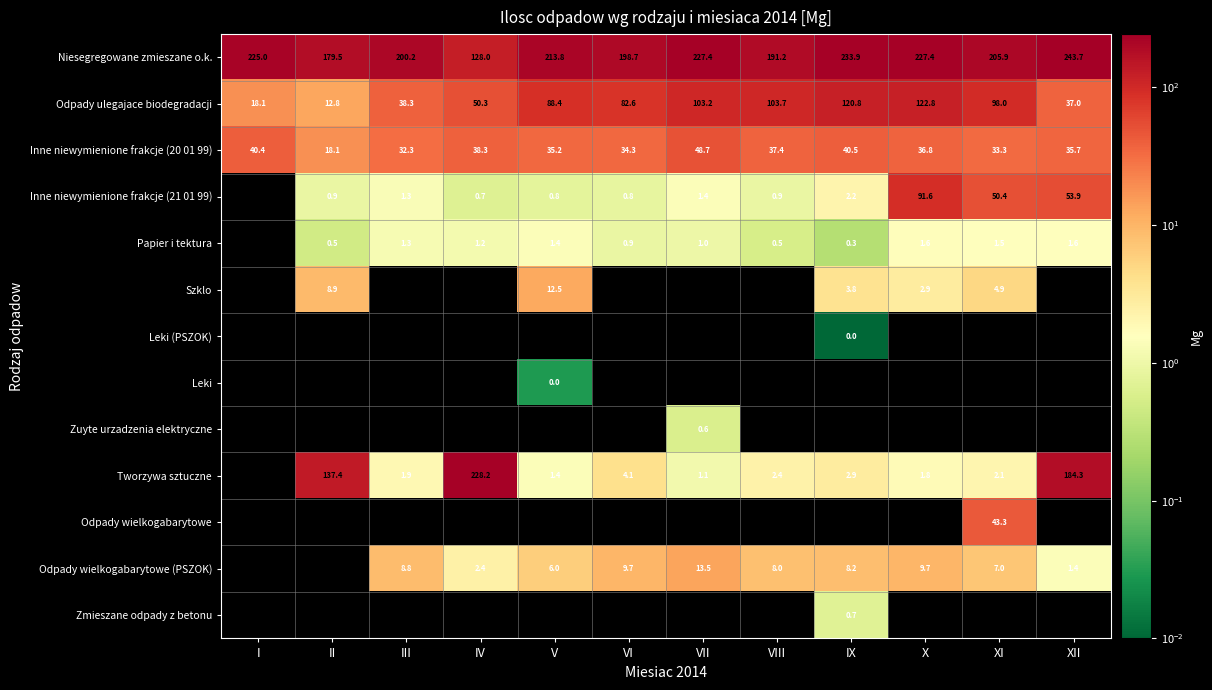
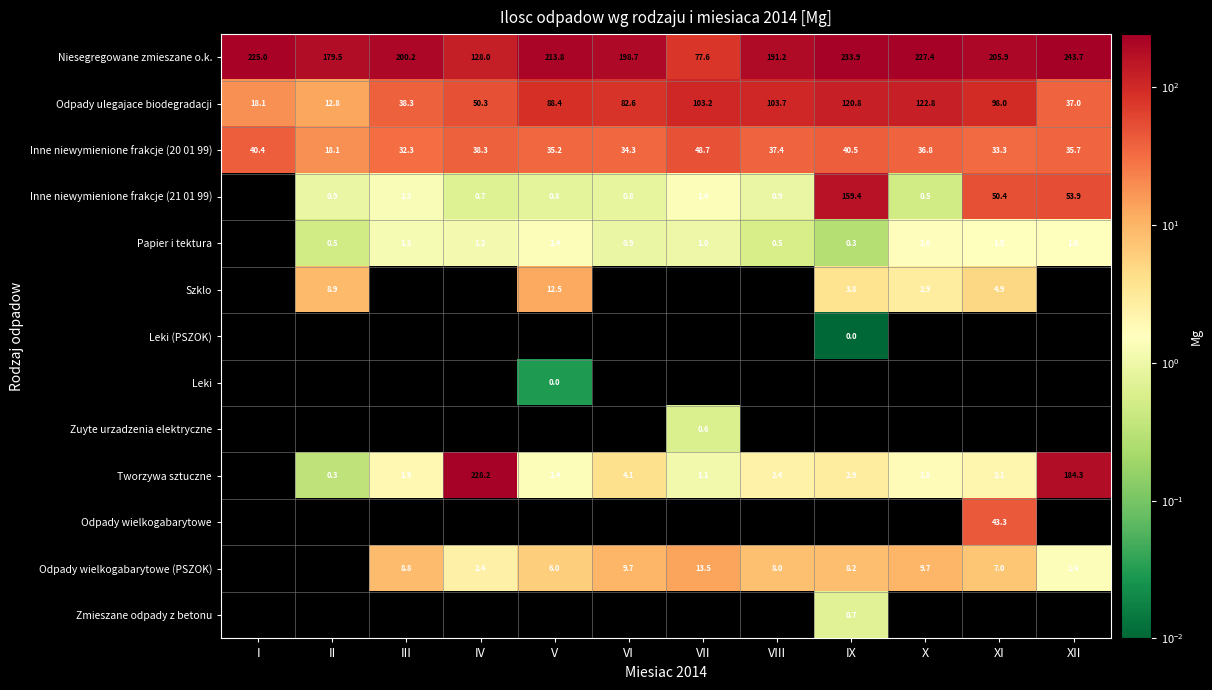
Niesegregowane zmieszane o.k., VII: 227.4 -> 77.6
Inne niewymienione frakcje (21 01 99), IX: 2.2 -> 159.4
Inne niewymienione frakcje (21 01 99), X: 91.6 -> 0.5
Tworzywa sztuczne, II: 137.4 -> 0.3
